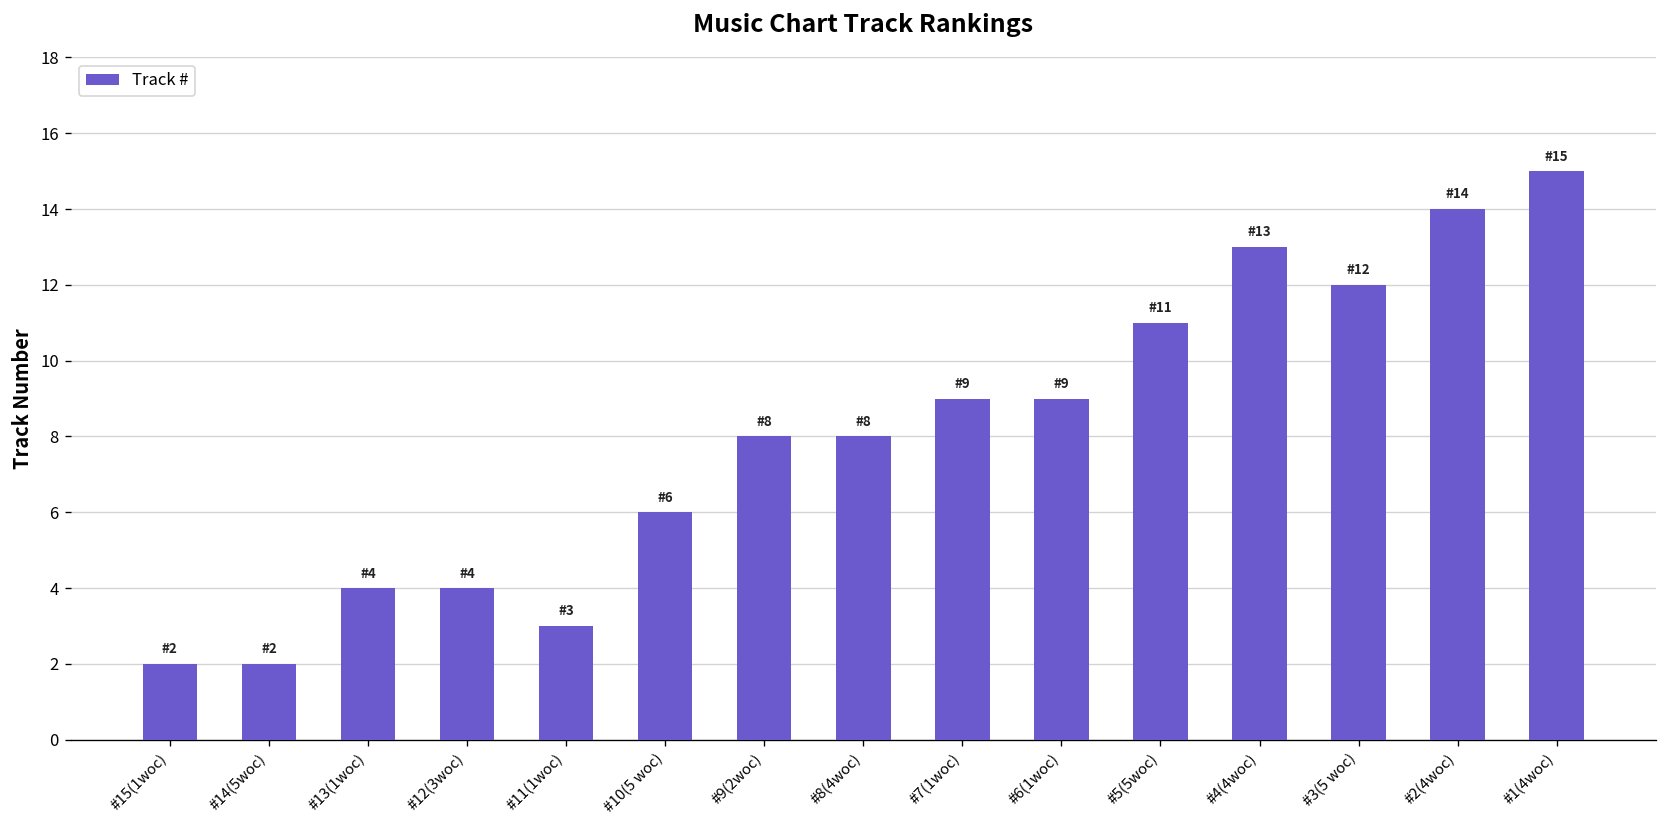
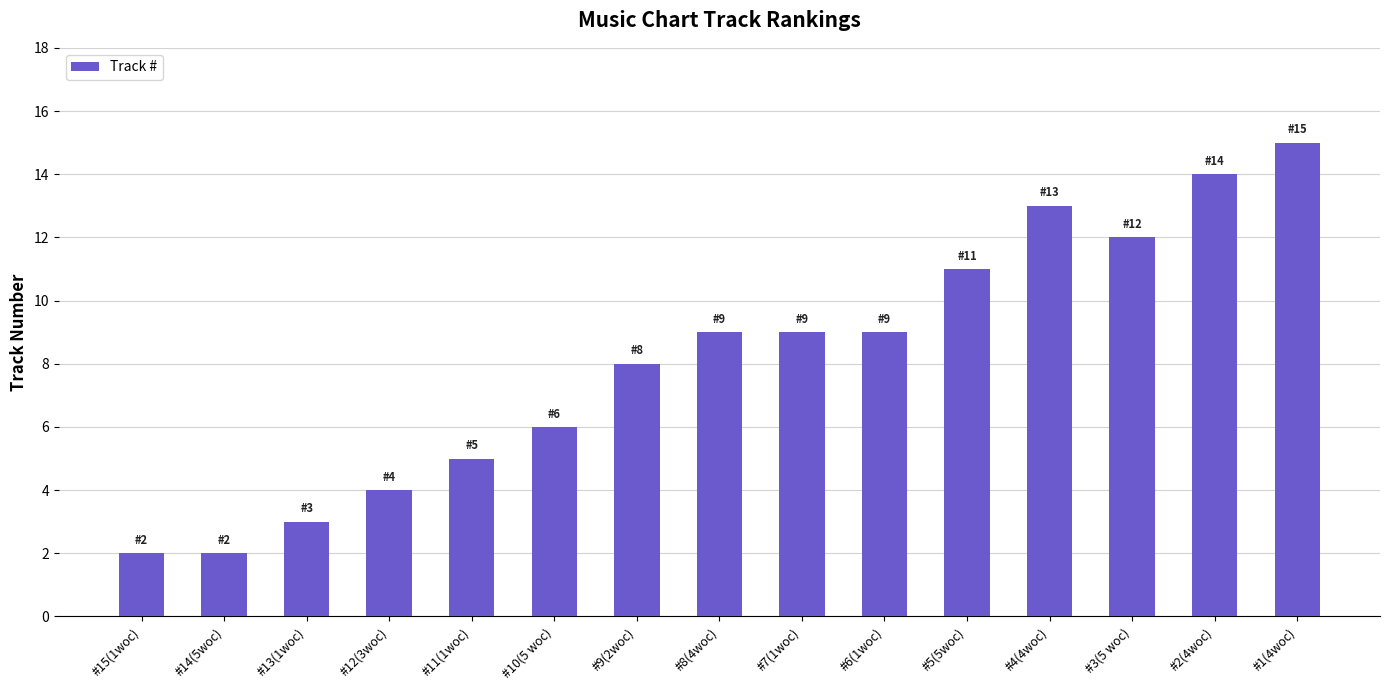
#13(1woc): 4 -> 3
#11(1woc): 3 -> 5
#8(4woc): 8 -> 9
